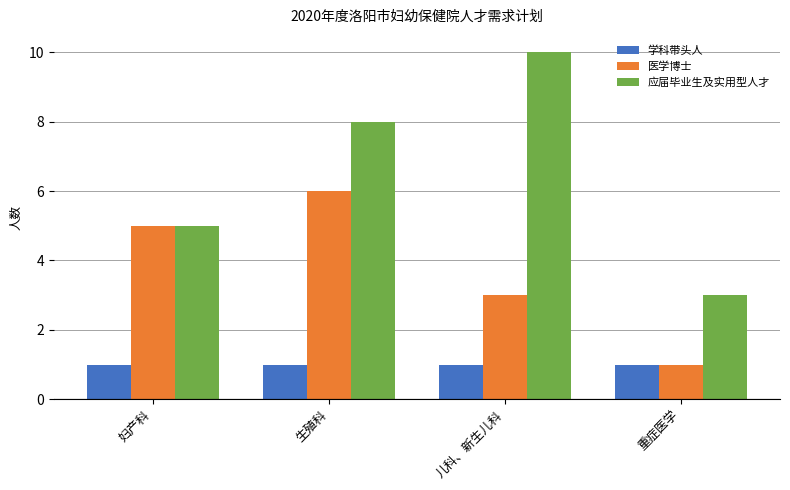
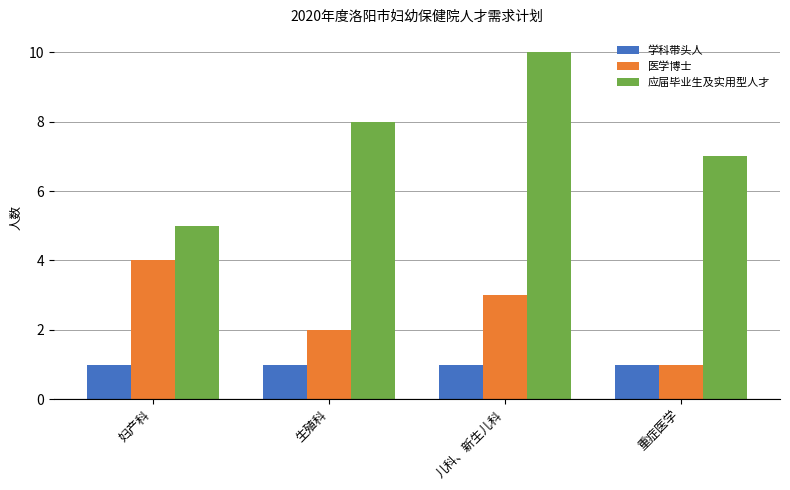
医学博士, 妇产科: 5 -> 4
医学博士, 生殖科: 6 -> 2
应届毕业生及实用型人才, 重症医学: 3 -> 7
